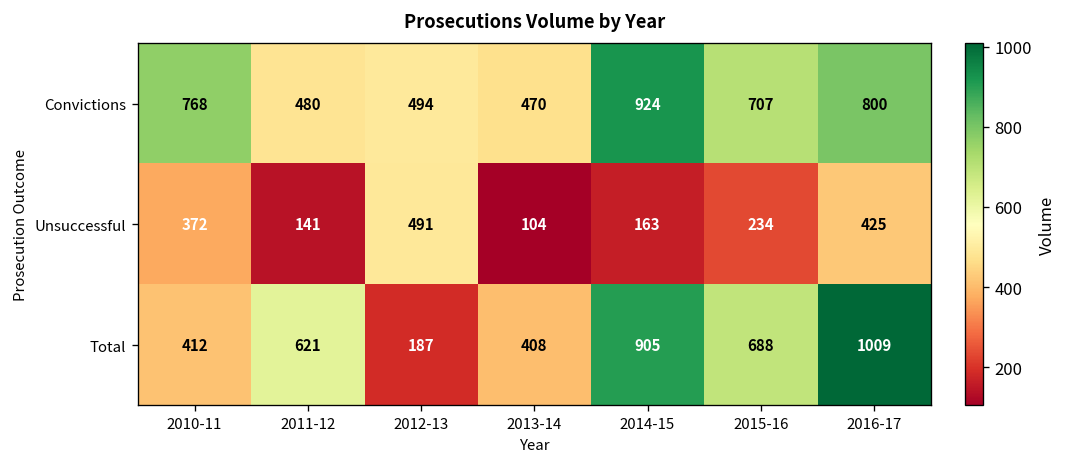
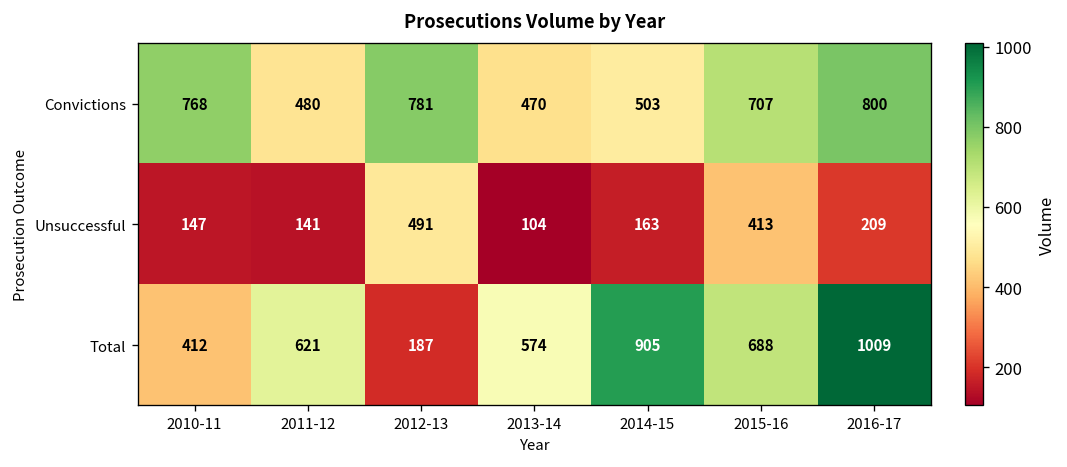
Convictions, 2012-13: 494 -> 781
Convictions, 2014-15: 924 -> 503
Unsuccessful, 2010-11: 372 -> 147
Unsuccessful, 2015-16: 234 -> 413
Unsuccessful, 2016-17: 425 -> 209
Total, 2013-14: 408 -> 574
